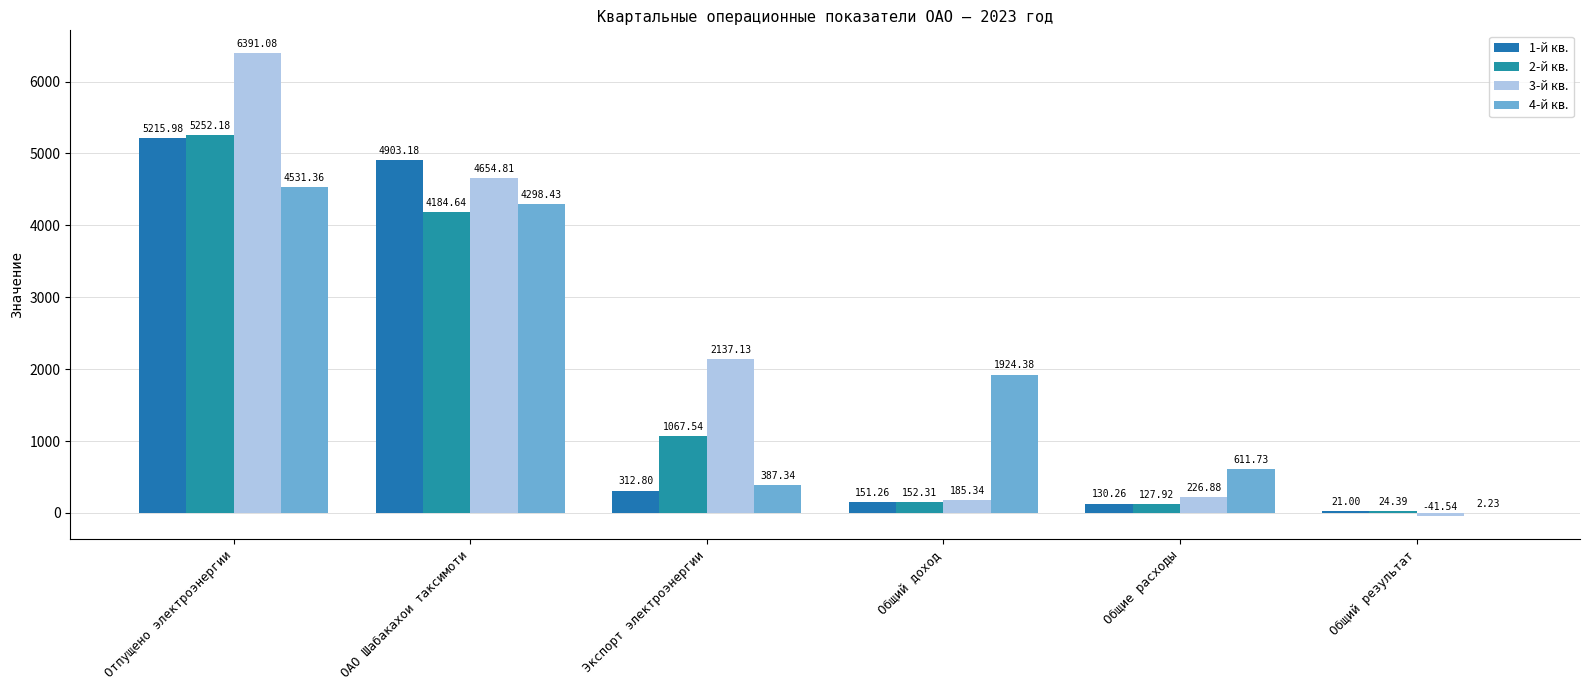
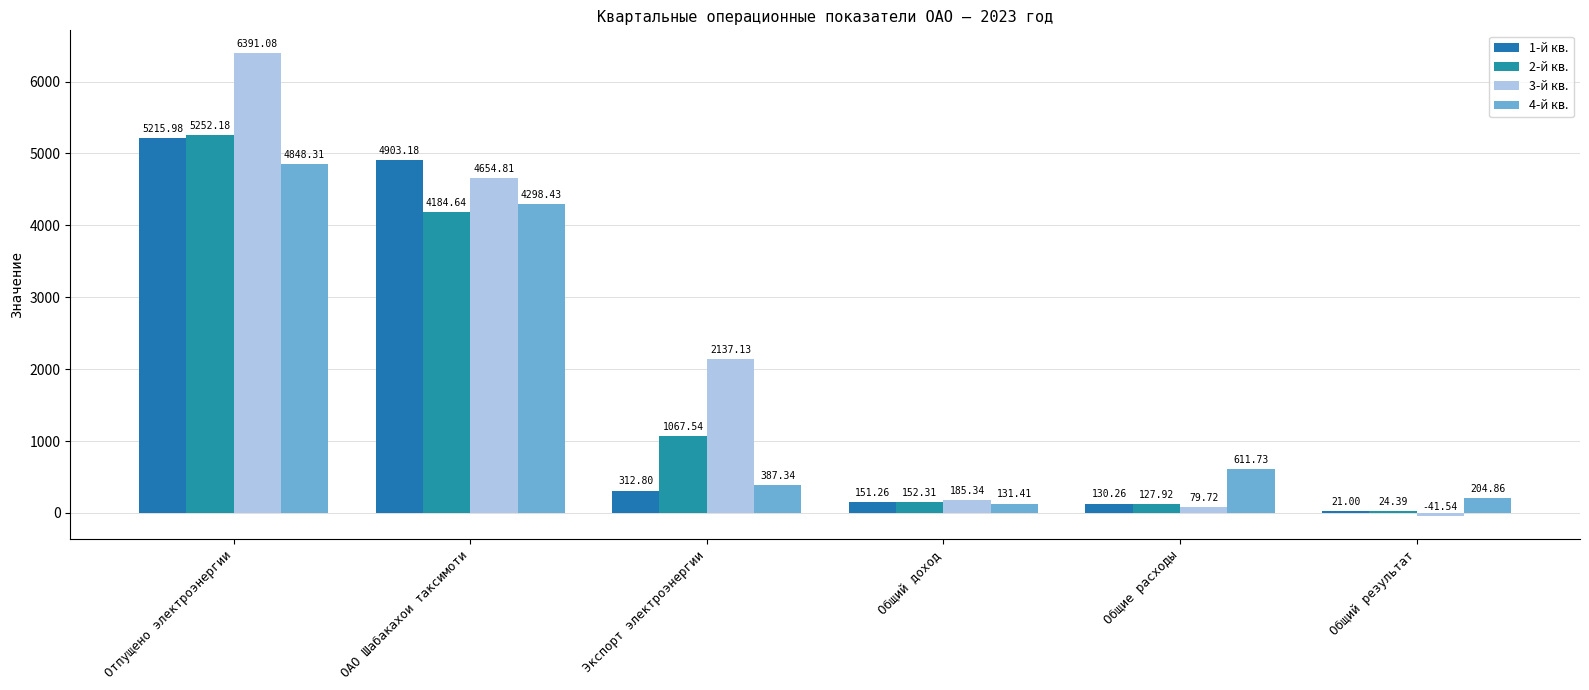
4-й кв., Отпущено электроэнергии: 4531.36 -> 4848.31
4-й кв., Общий доход: 1924.38 -> 131.41
3-й кв., Общие расходы: 226.88 -> 79.72
4-й кв., Общий результат: 2.23 -> 204.86
